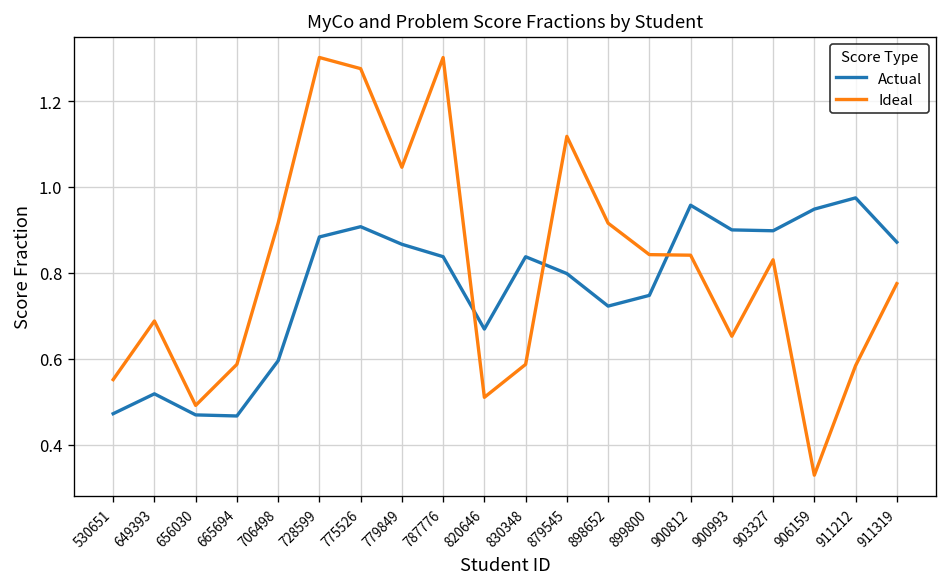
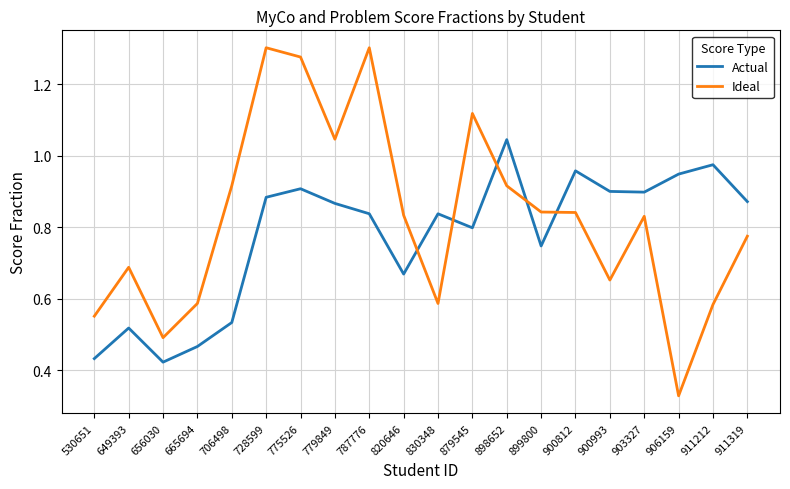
Actual, 530651: 0.47 -> 0.43
Actual, 656030: 0.47 -> 0.42
Actual, 706498: 0.60 -> 0.53
Ideal, 820646: 0.51 -> 0.83
Actual, 898652: 0.72 -> 1.04
